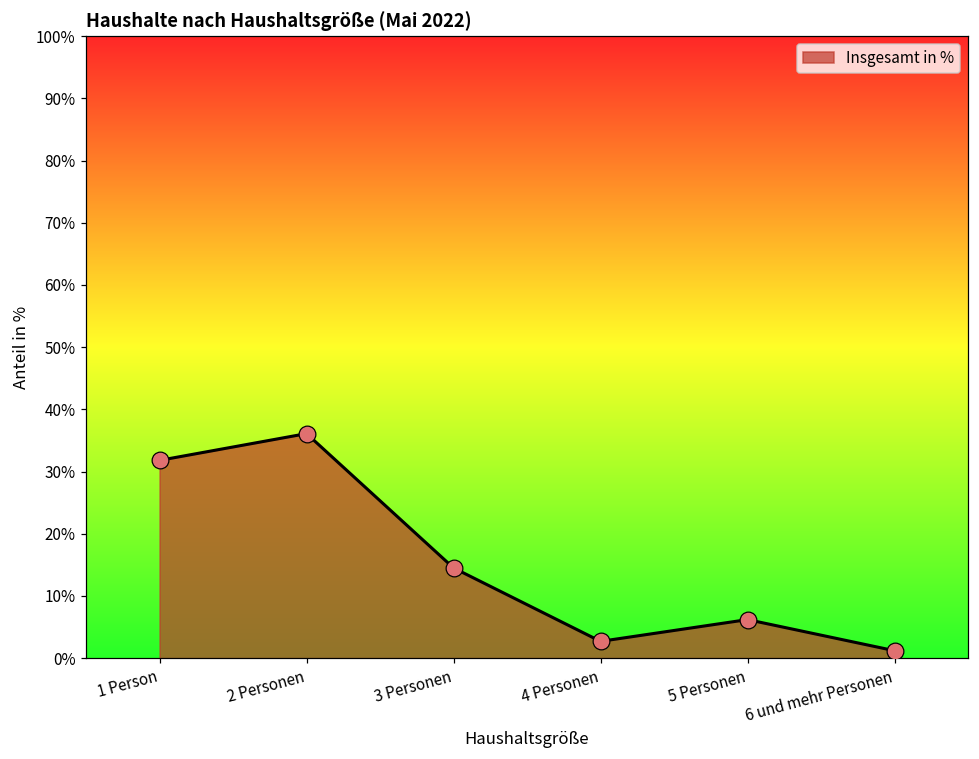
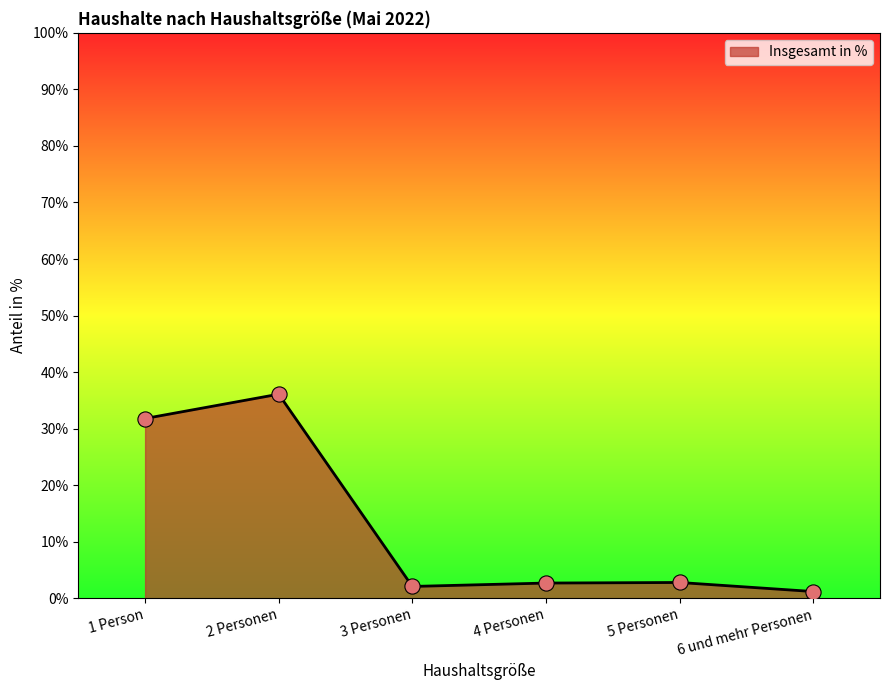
3 Personen: 15% -> 2%
5 Personen: 6% -> 3%
